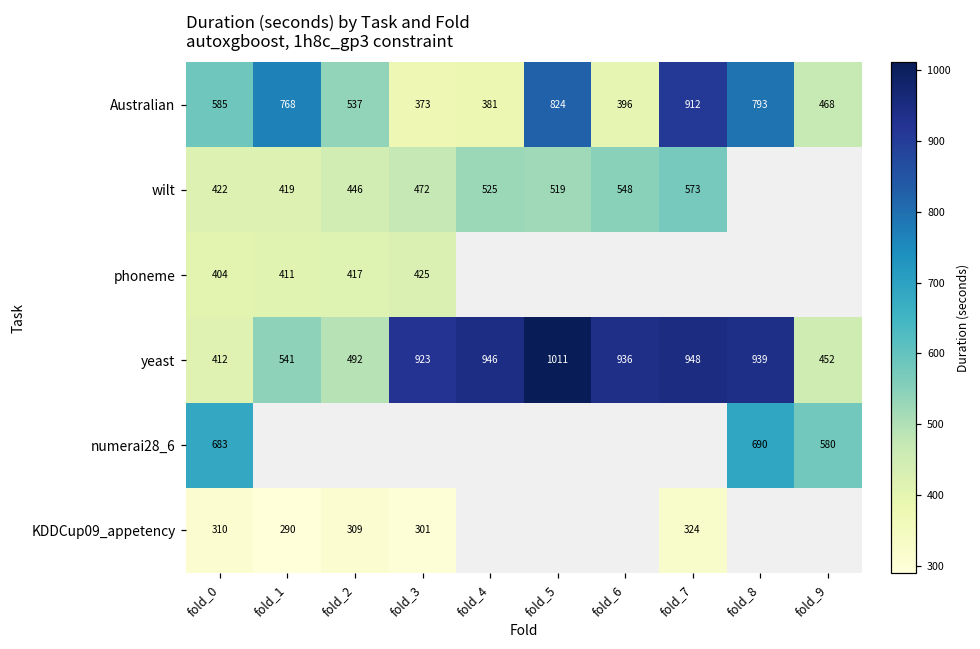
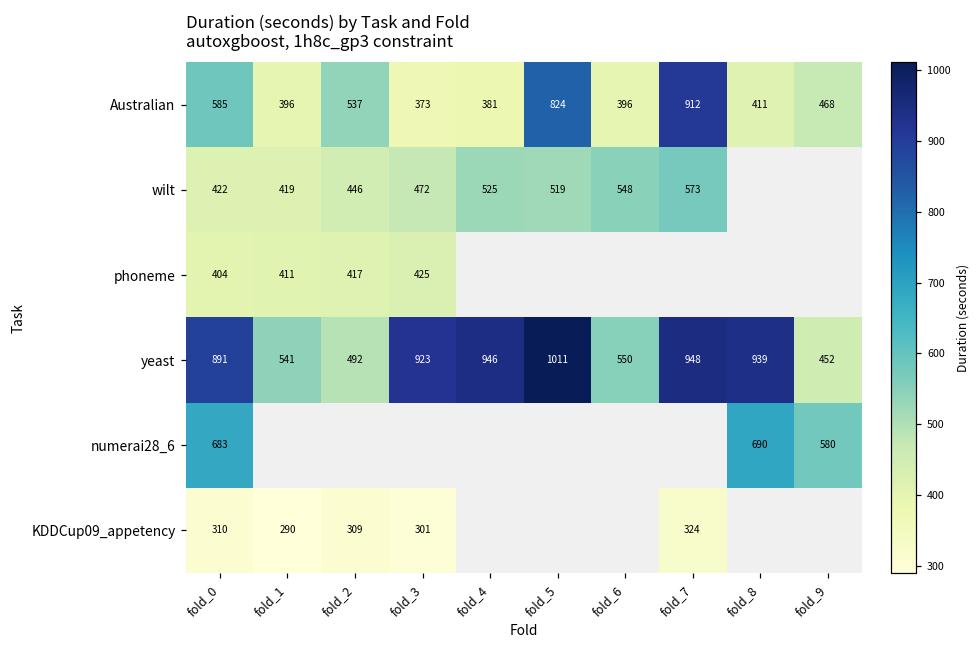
Australian, fold_1: 768 -> 396
Australian, fold_8: 793 -> 411
yeast, fold_0: 412 -> 891
yeast, fold_6: 936 -> 550
